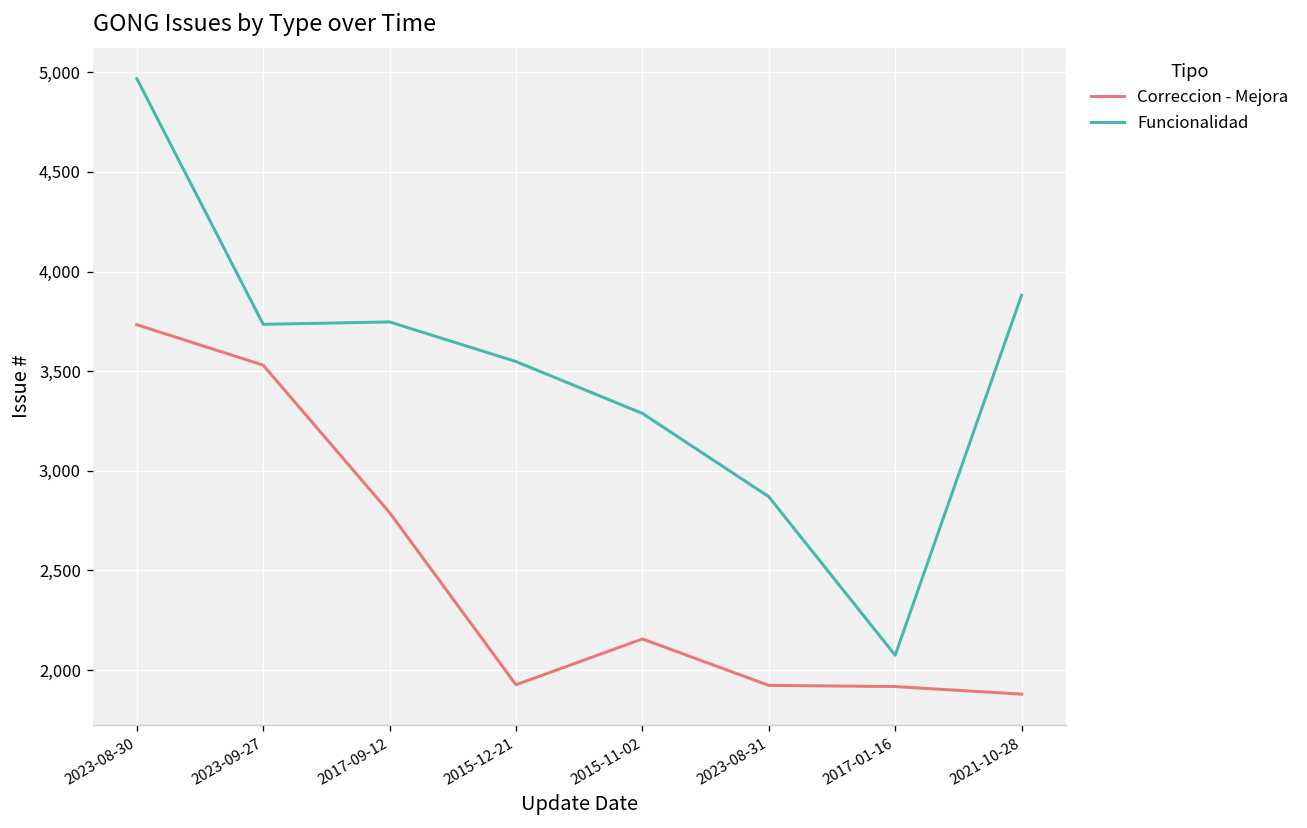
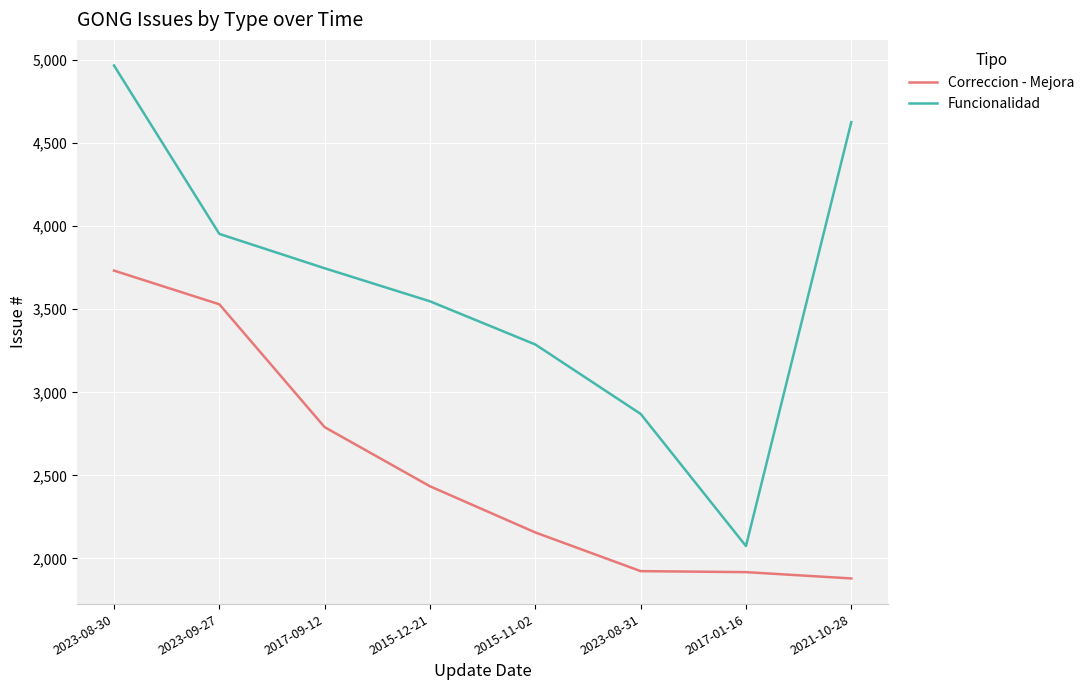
Funcionalidad, 2023-09-27: 3,740 -> 3,950
Correccion - Mejora, 2015-12-21: 1,930 -> 2,430
Funcionalidad, 2021-10-28: 3,880 -> 4,630
